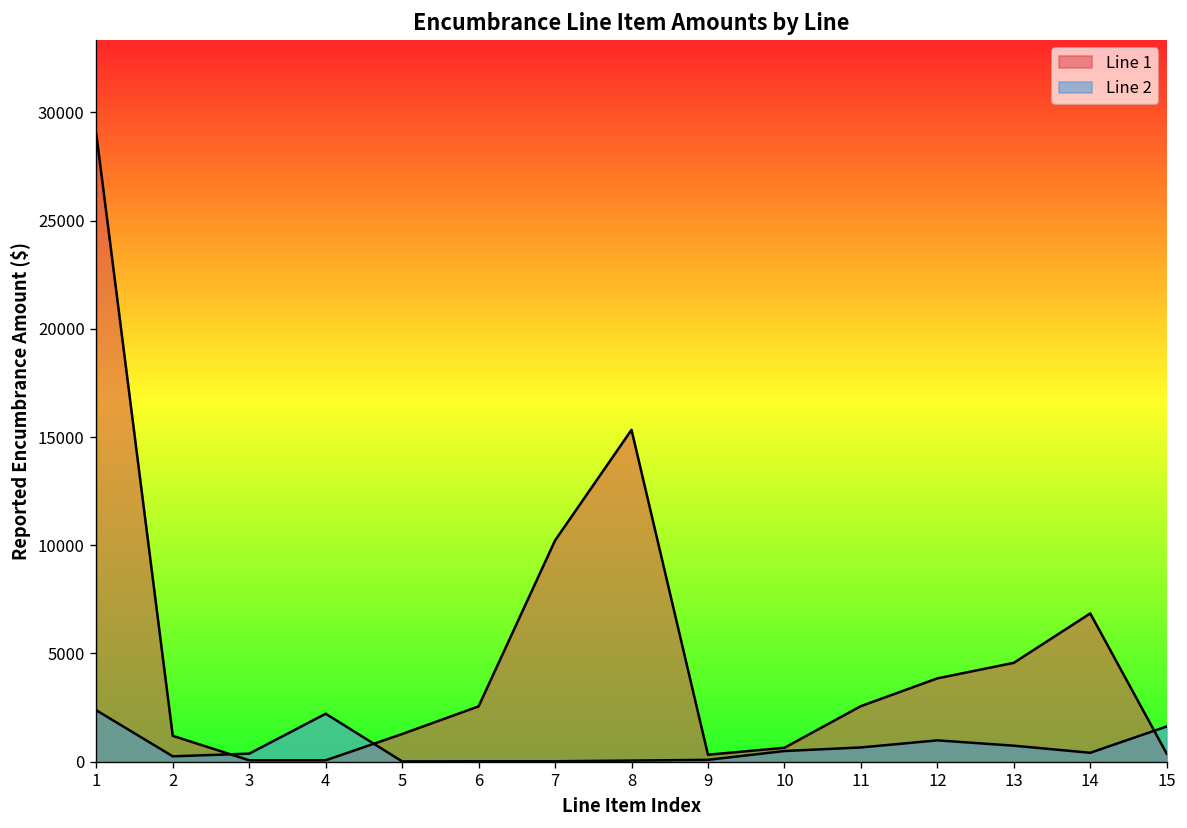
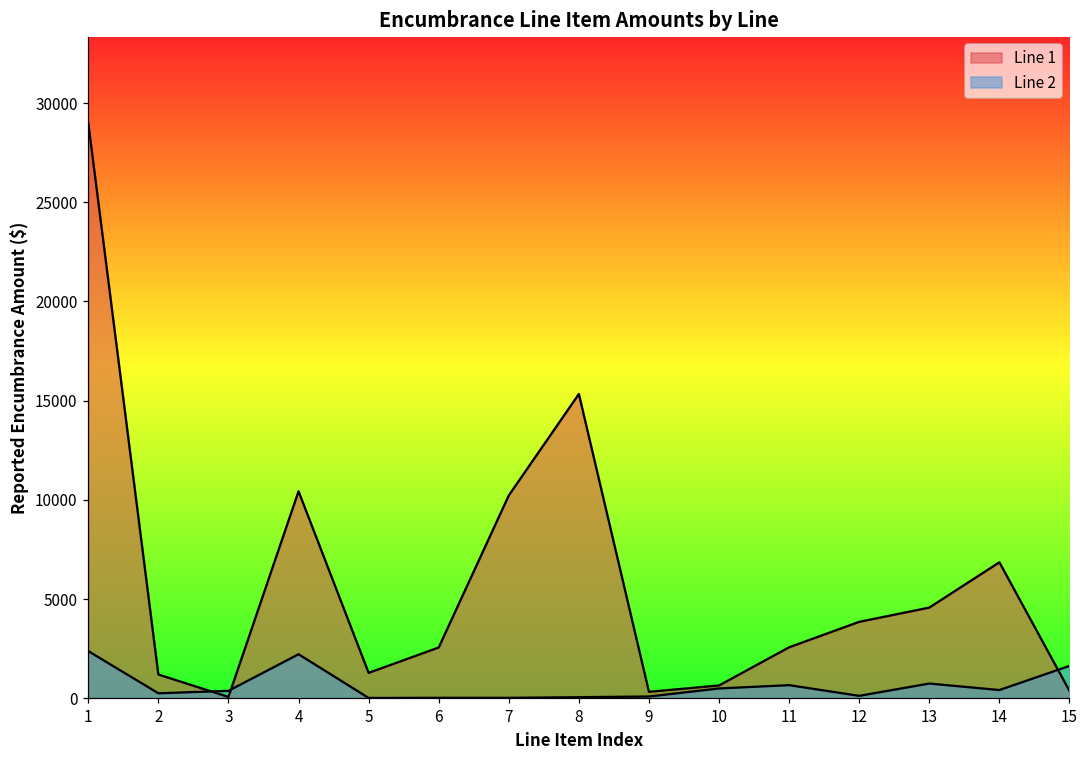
Line 1, 4: 100 -> 10400
Line 2, 12: 1000 -> 100
